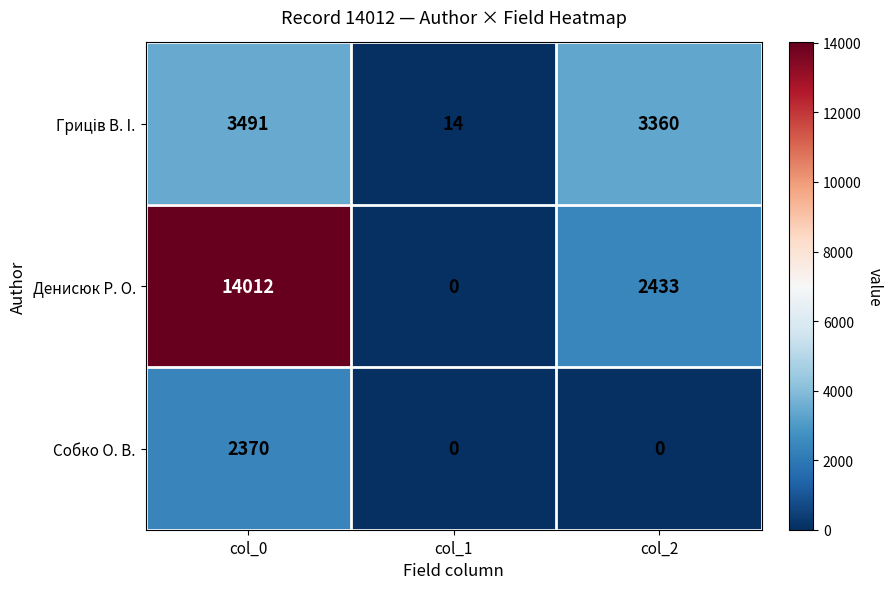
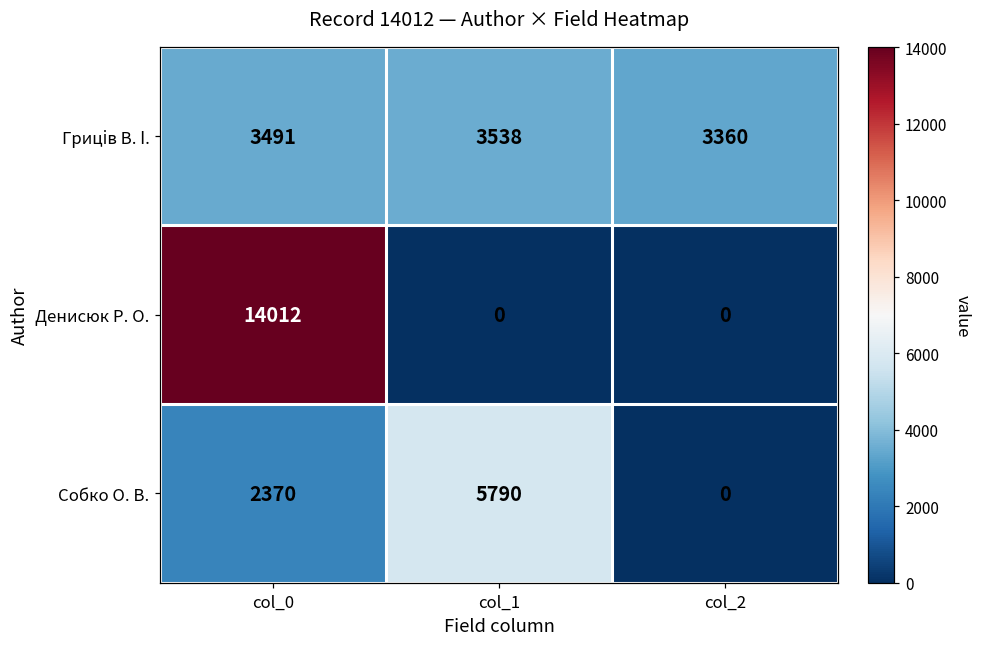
Гриців В. І., col_1: 14 -> 3538
Денисюк Р. О., col_2: 2433 -> 0
Собко О. В., col_1: 0 -> 5790
